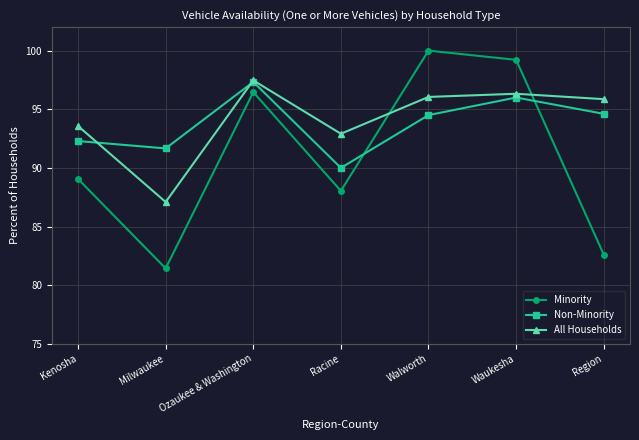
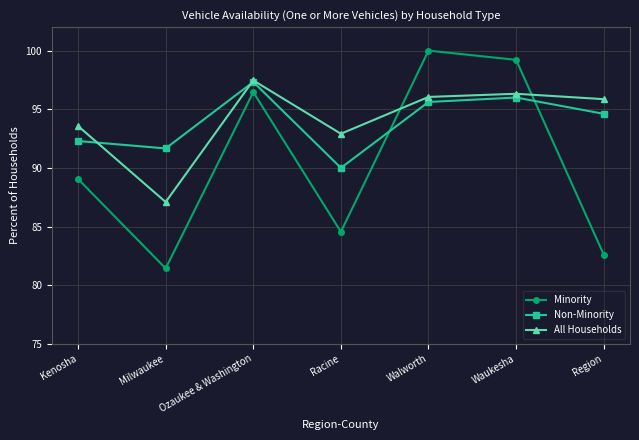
Minority, Racine: 88.0 -> 84.6
Non-Minority, Walworth: 94.5 -> 95.6
